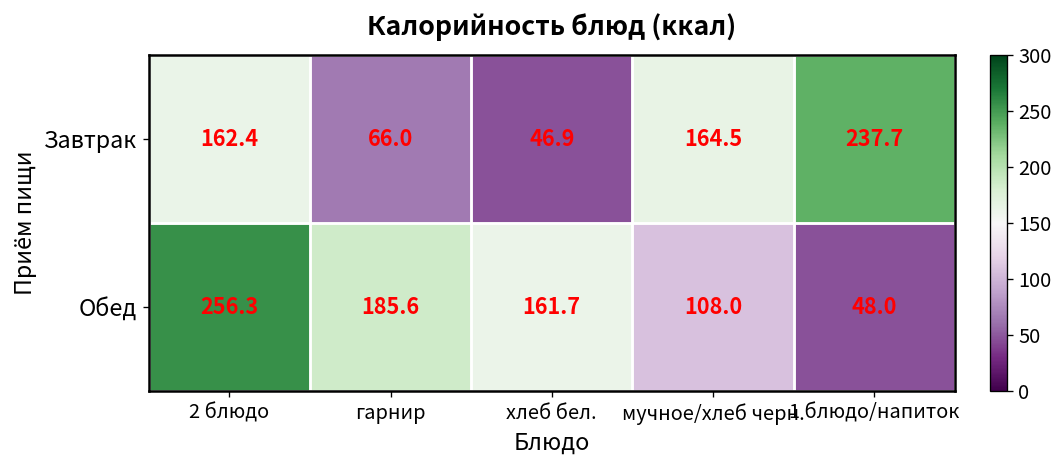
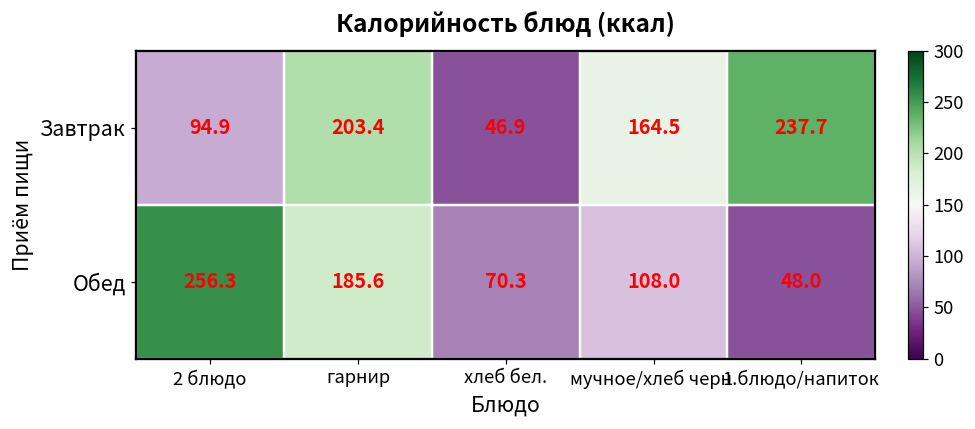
Завтрак, 2 блюдо: 162.4 -> 94.9
Завтрак, гарнир: 66.0 -> 203.4
Обед, хлеб бел.: 161.7 -> 70.3
